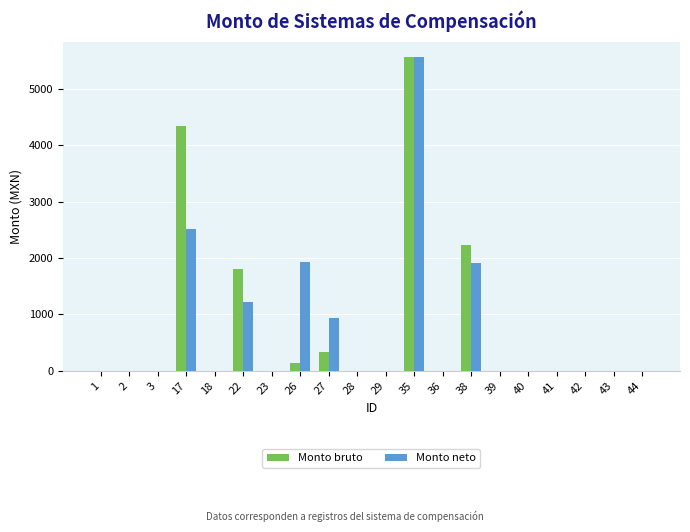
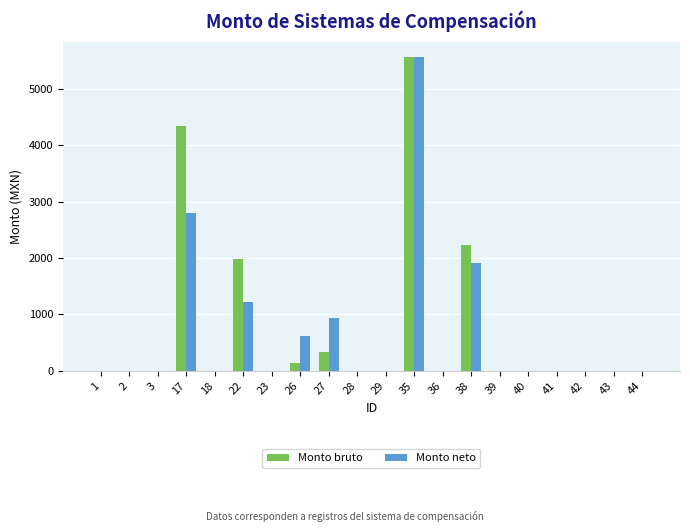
Monto neto, 17: 2500 -> 2800
Monto bruto, 22: 1800 -> 2000
Monto neto, 26: 1900 -> 600
